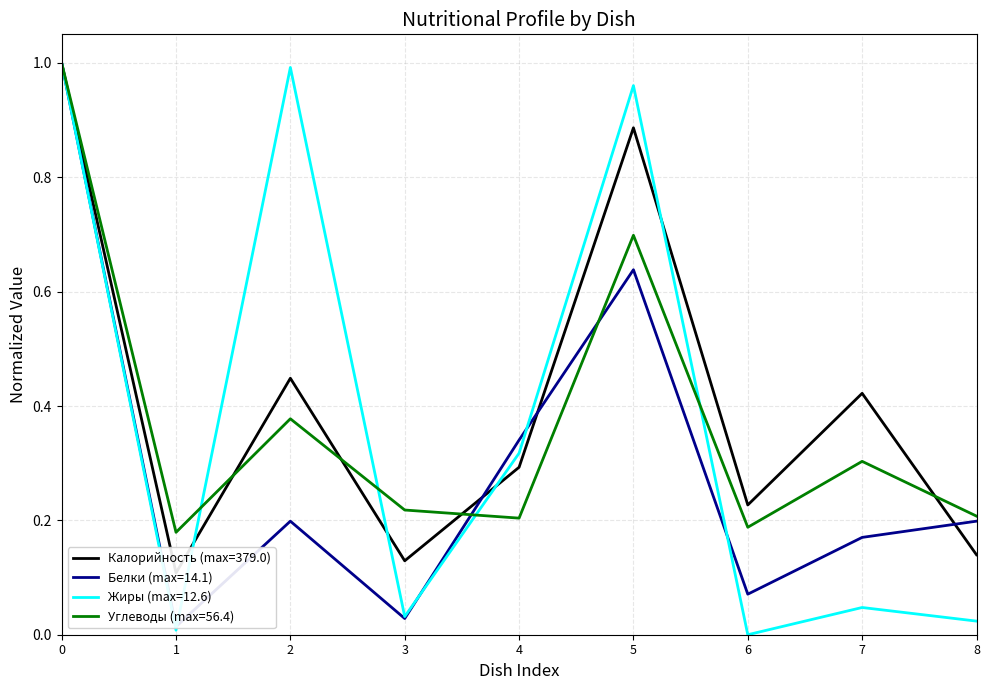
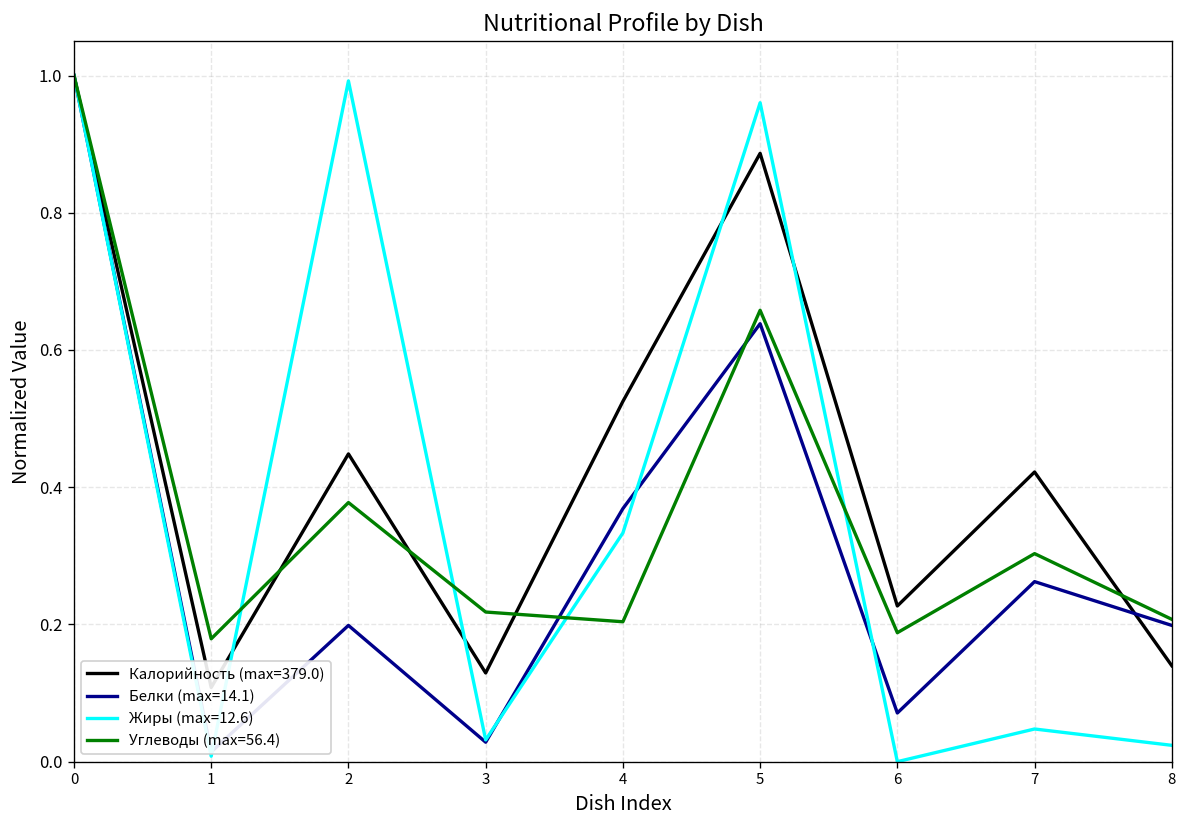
Калорийность (max=379.0), 4: 0.29 -> 0.53
Белки (max=14.1), 4: 0.34 -> 0.37
Жиры (max=12.6), 4: 0.32 -> 0.33
Углеводы (max=56.4), 5: 0.70 -> 0.66
Белки (max=14.1), 7: 0.17 -> 0.26
